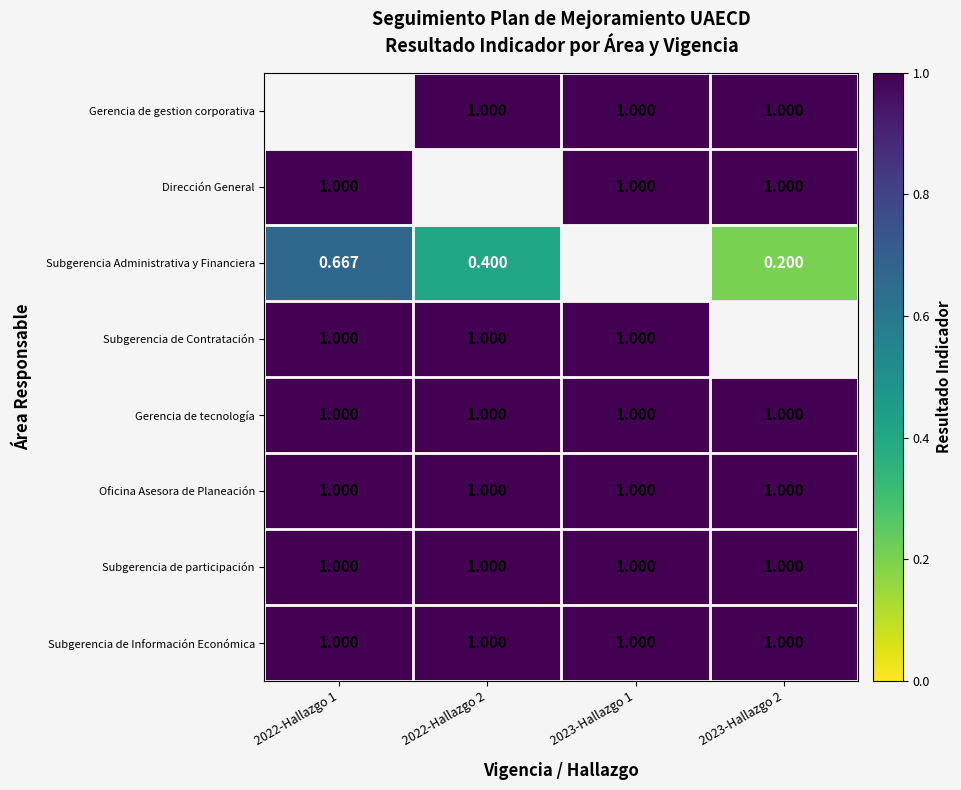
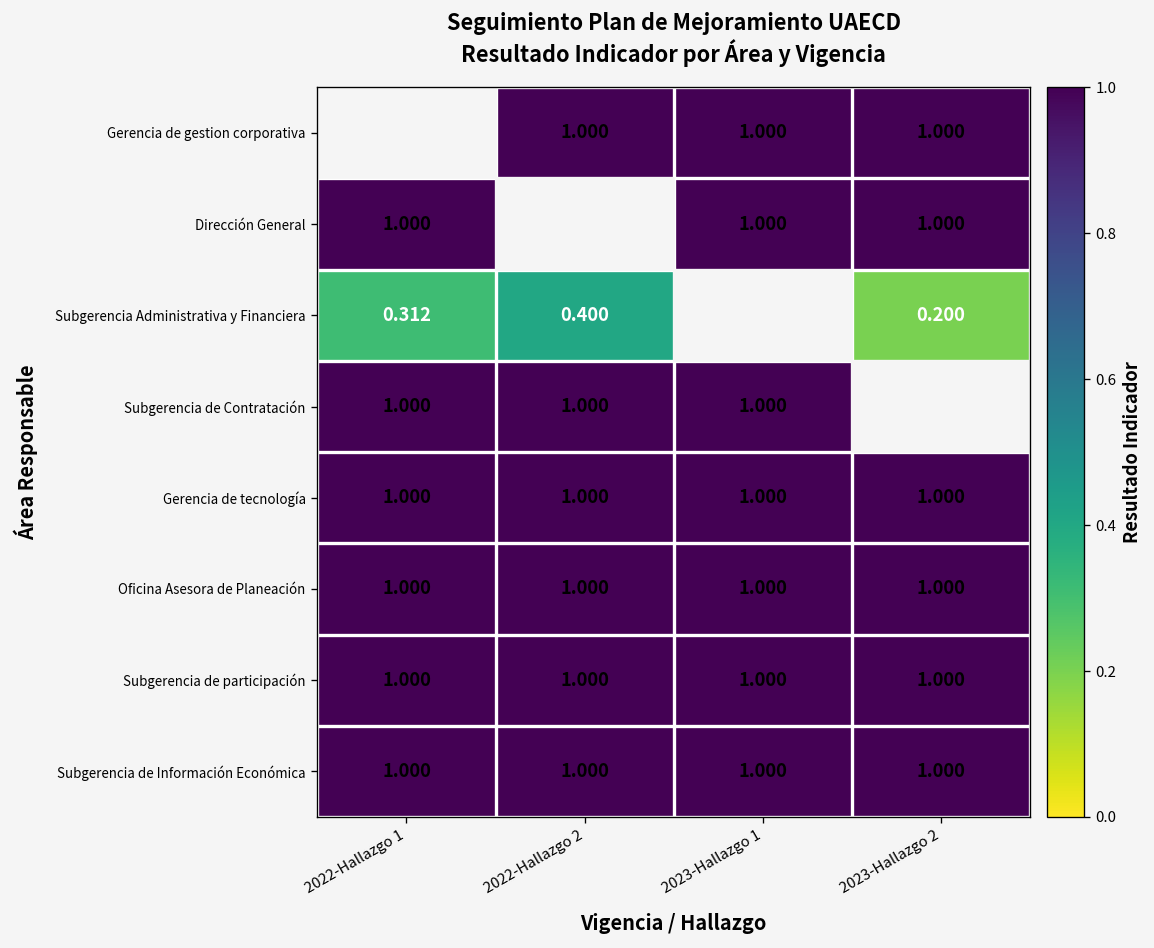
Subgerencia Administrativa y Financiera, 2022-Hallazgo 1: 0.667 -> 0.312
